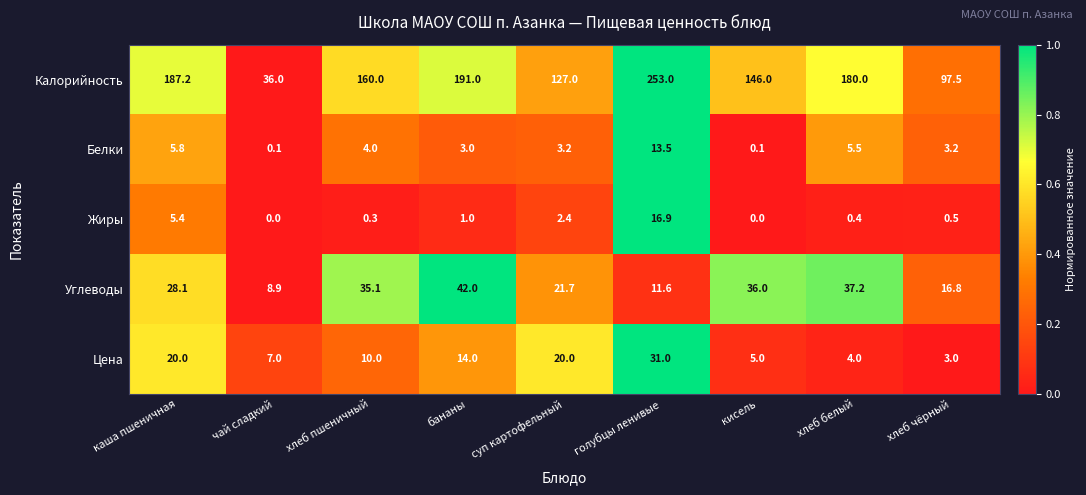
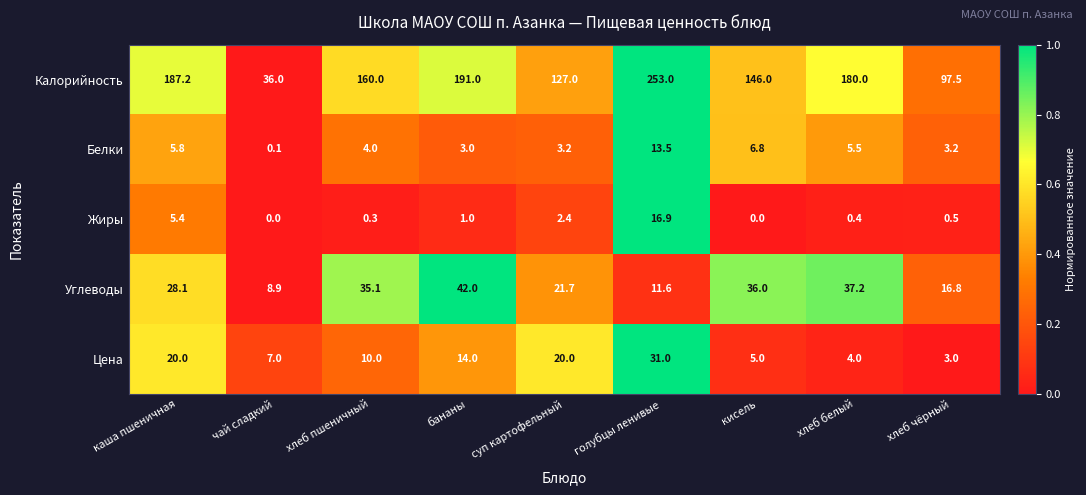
Белки, кисель: 0.1 -> 6.8
